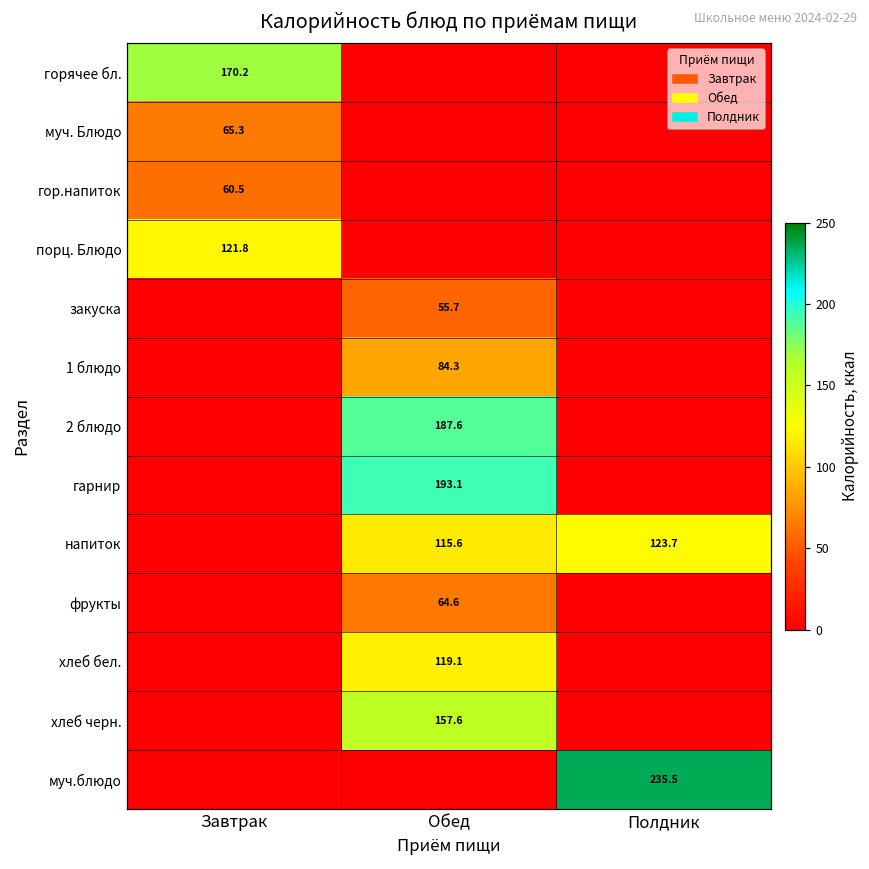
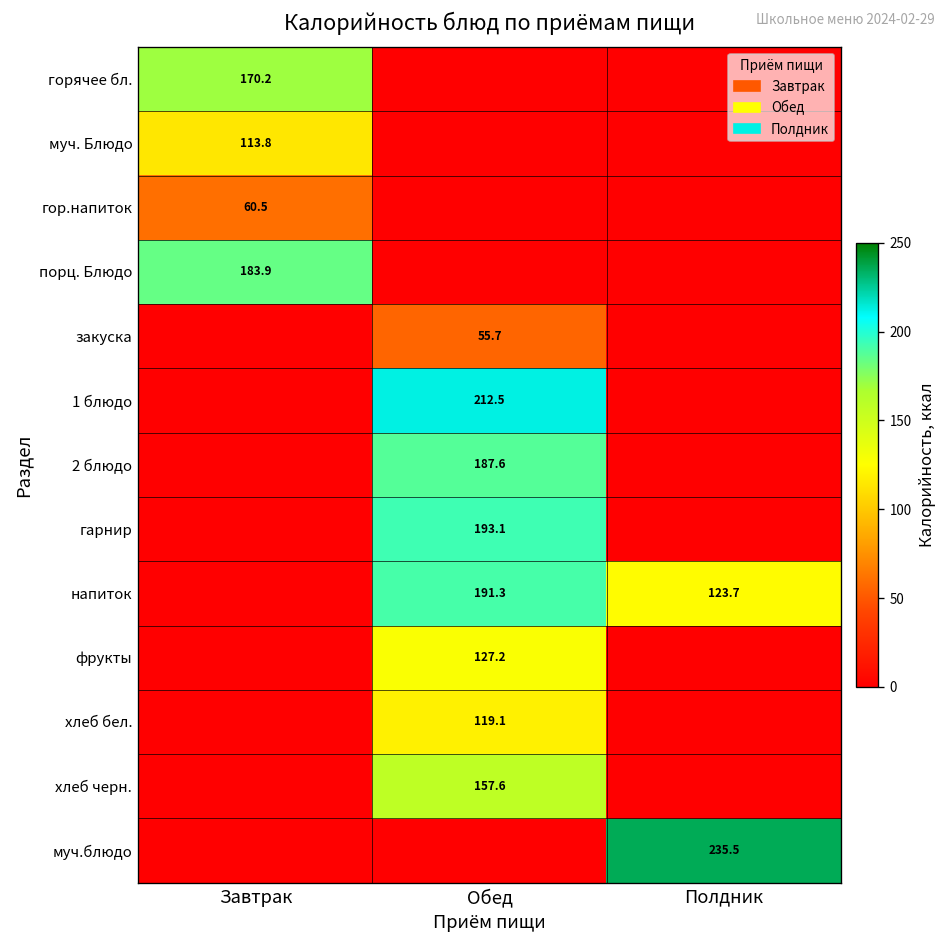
муч. Блюдо, Завтрак: 65.3 -> 113.8
порц. Блюдо, Завтрак: 121.8 -> 183.9
1 блюдо, Обед: 84.3 -> 212.5
напиток, Обед: 115.6 -> 191.3
фрукты, Обед: 64.6 -> 127.2
